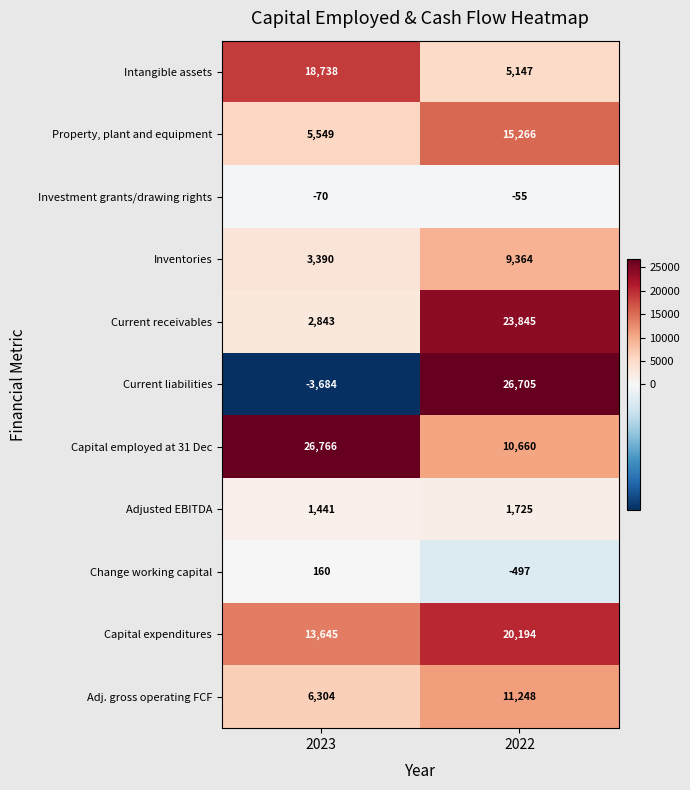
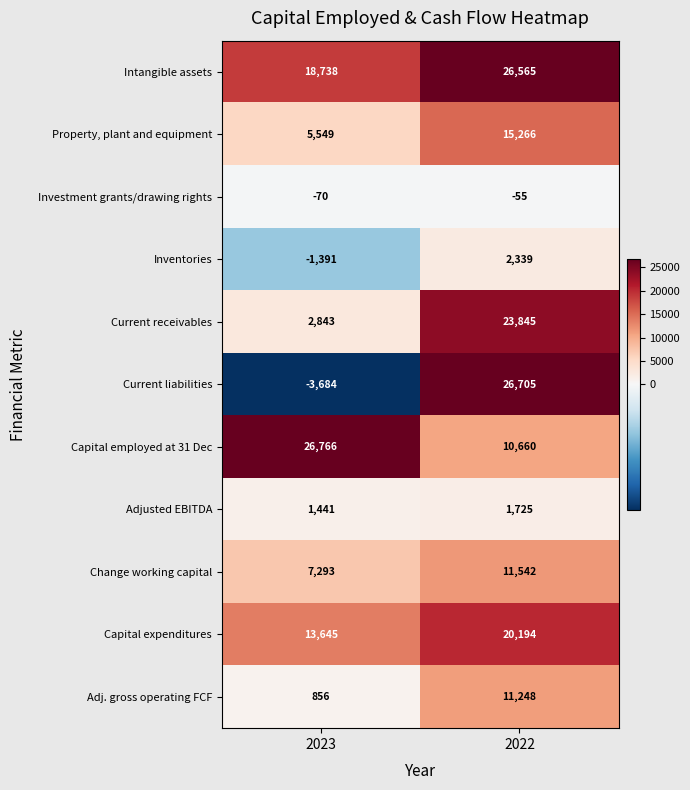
Intangible assets, 2022: 5,147 -> 26,565
Inventories, 2023: 3,390 -> -1,391
Inventories, 2022: 9,364 -> 2,339
Change working capital, 2023: 160 -> 7,293
Change working capital, 2022: -497 -> 11,542
Adj. gross operating FCF, 2023: 6,304 -> 856
